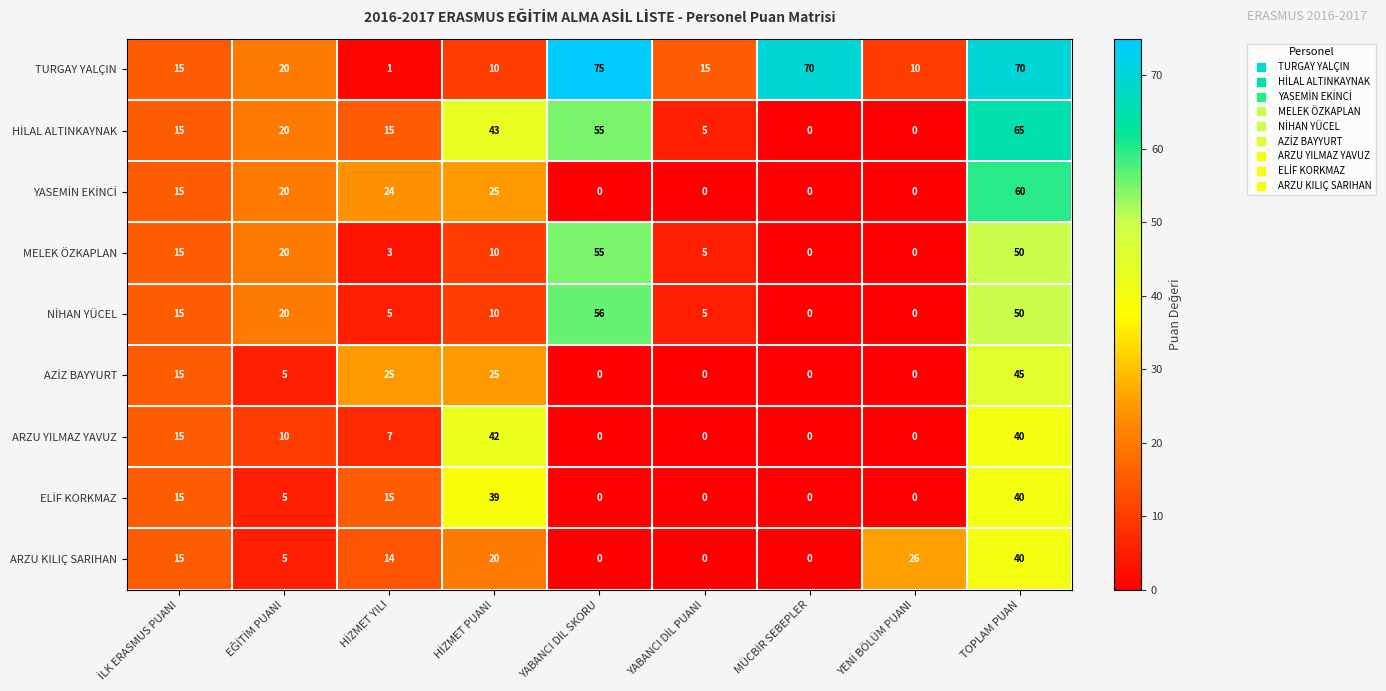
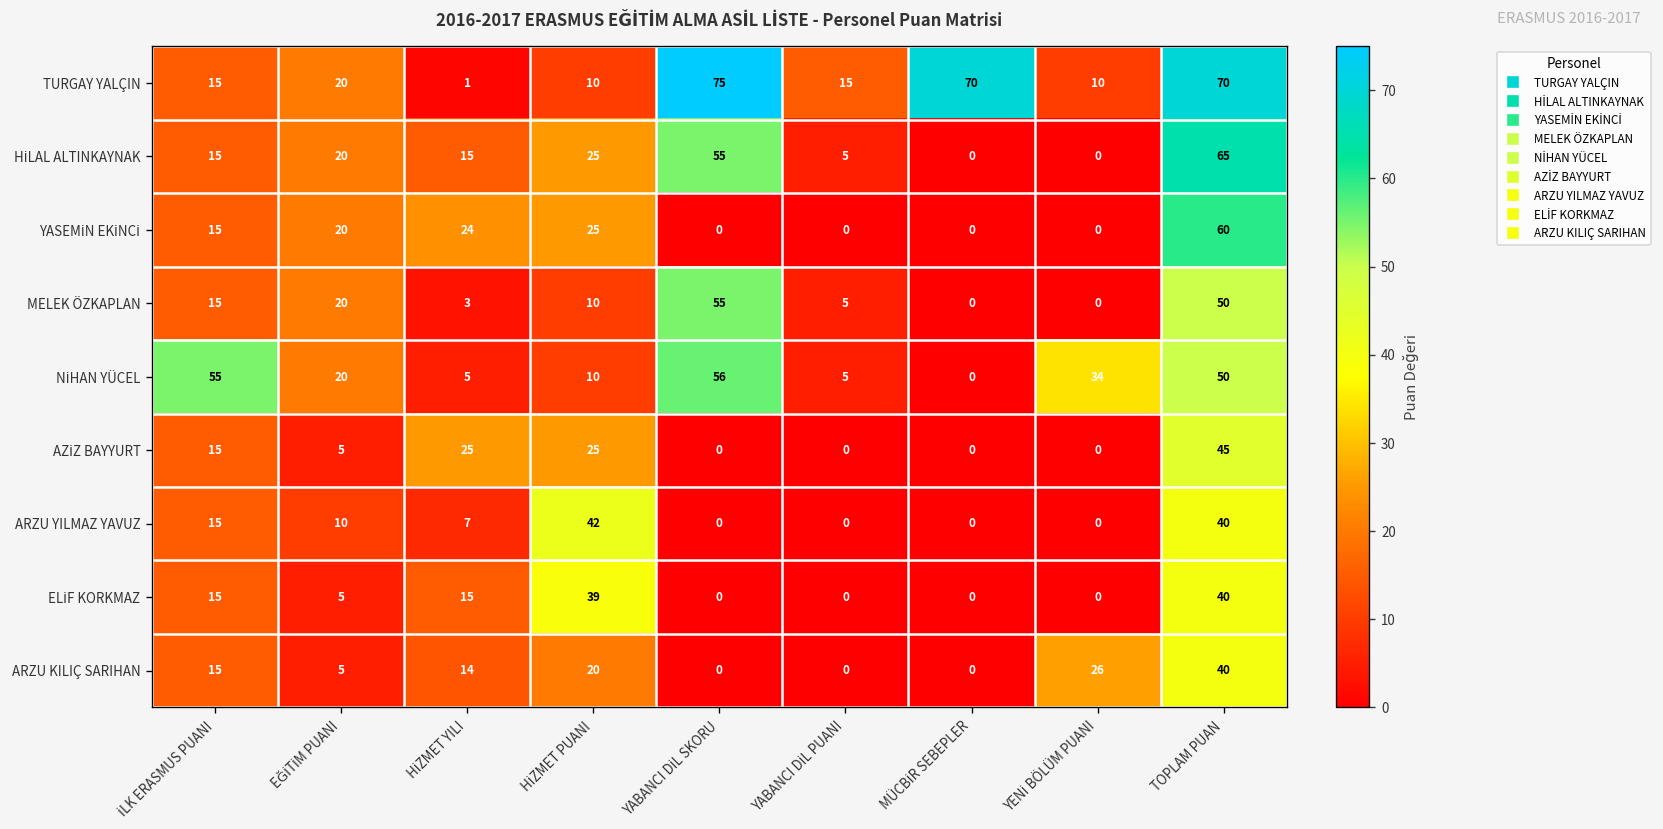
HİLAL ALTINKAYNAK, HİZMET PUANI: 43 -> 25
NİHAN YÜCEL, İLK ERASMUS PUANI: 15 -> 55
NİHAN YÜCEL, YENİ BÖLÜM PUANI: 0 -> 34
